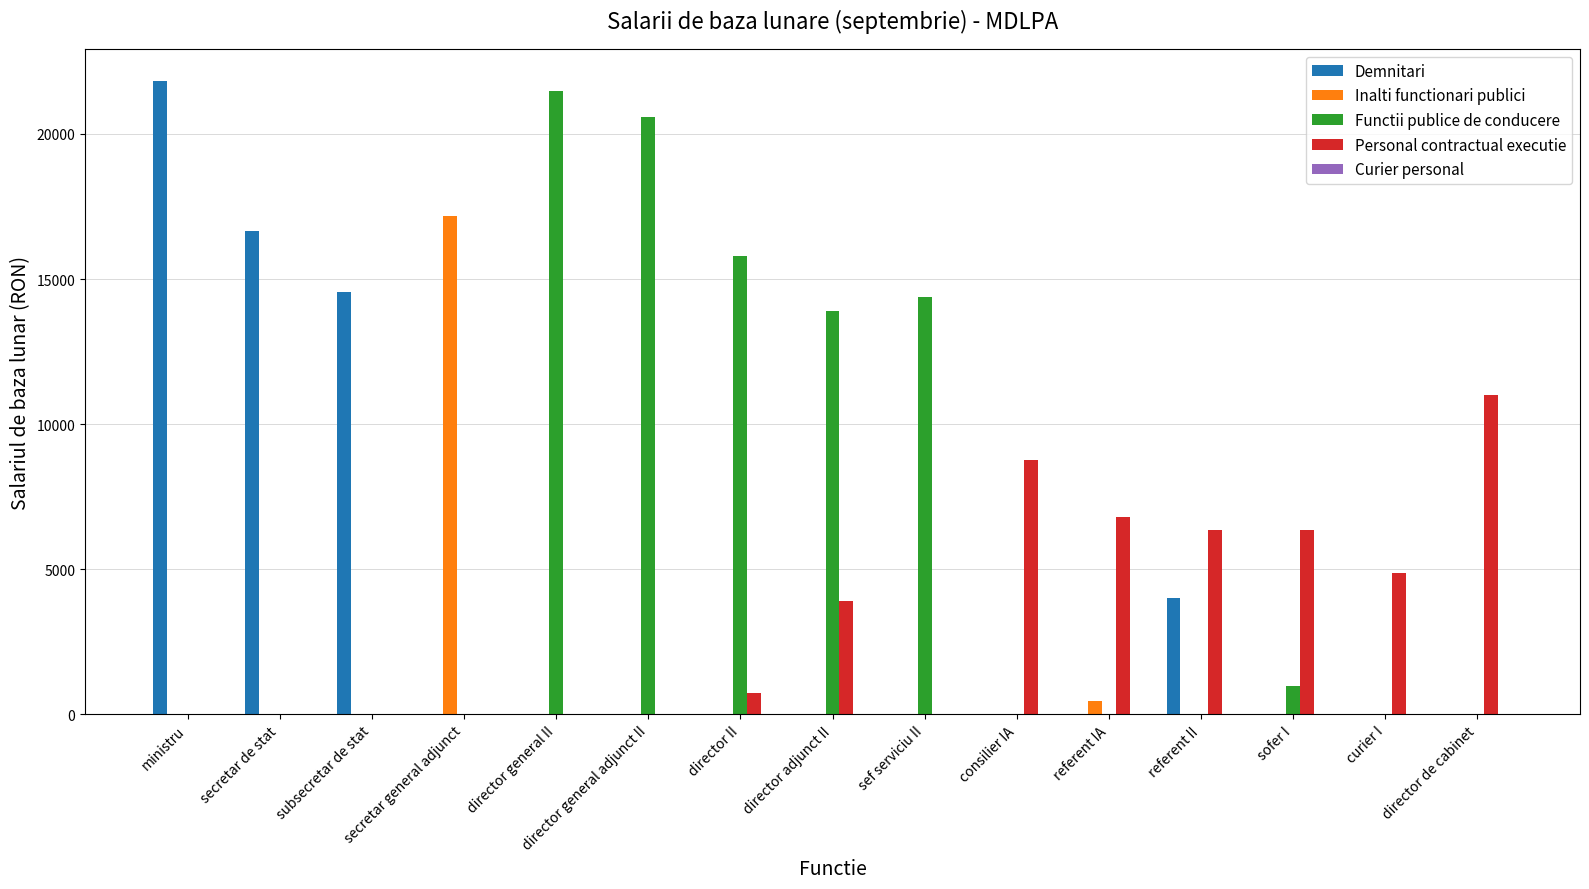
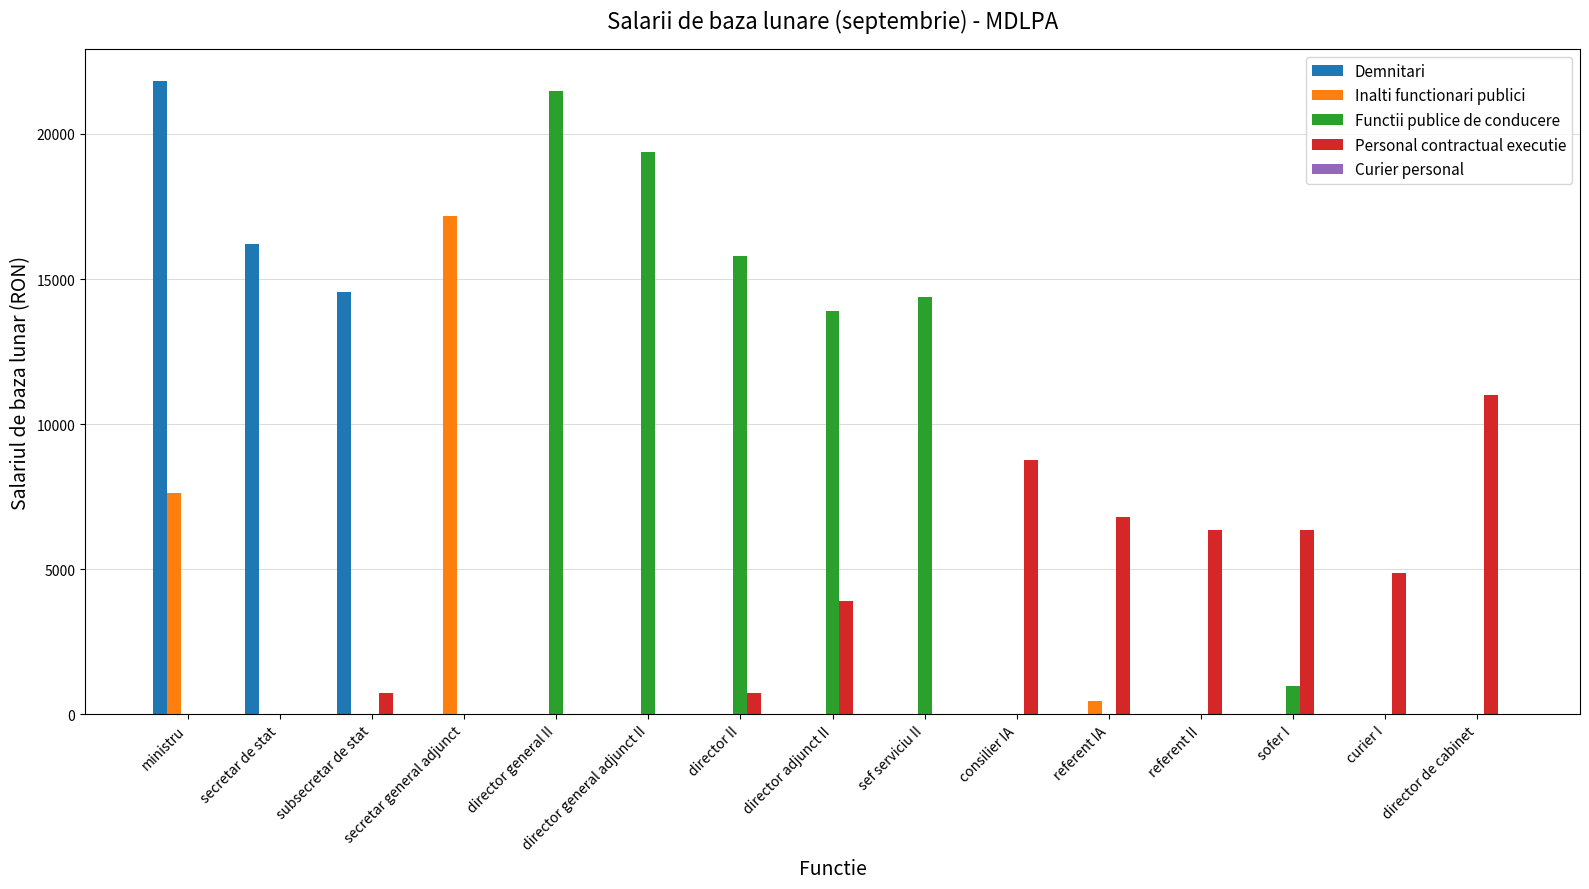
Inalti functionari publici, ministru: 0 -> 7600
Demnitari, secretar de stat: 16600 -> 16200
Personal contractual executie, subsecretar de stat: 0 -> 700
Functii publice de conducere, director general adjunct II: 20600 -> 19400
Demnitari, referent II: 4000 -> 0
